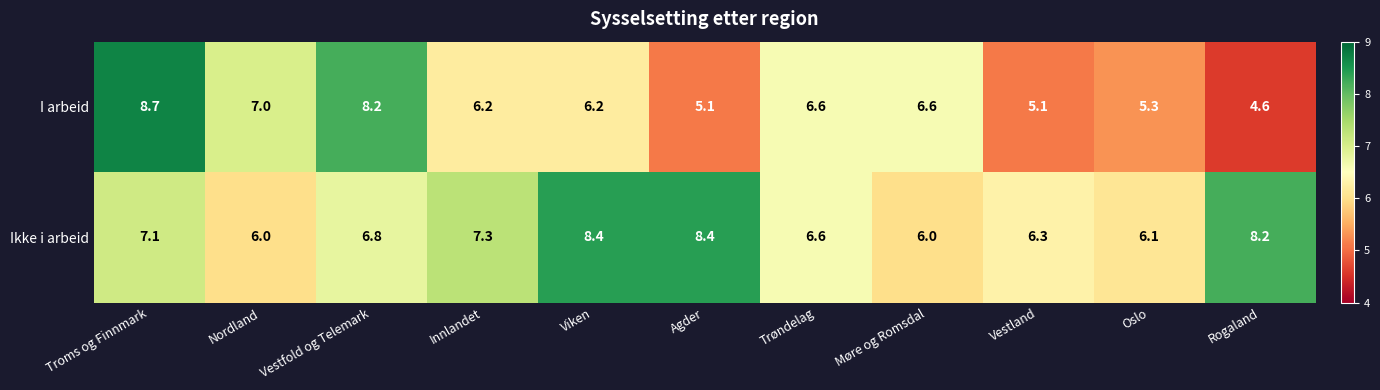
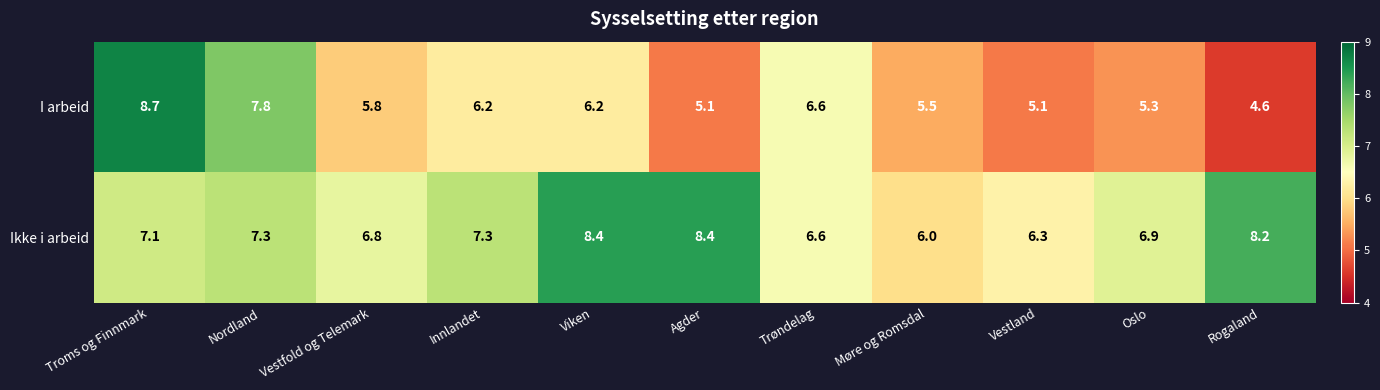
I arbeid, Nordland: 7.0 -> 7.8
I arbeid, Vestfold og Telemark: 8.2 -> 5.8
I arbeid, Møre og Romsdal: 6.6 -> 5.5
Ikke i arbeid, Nordland: 6.0 -> 7.3
Ikke i arbeid, Oslo: 6.1 -> 6.9
